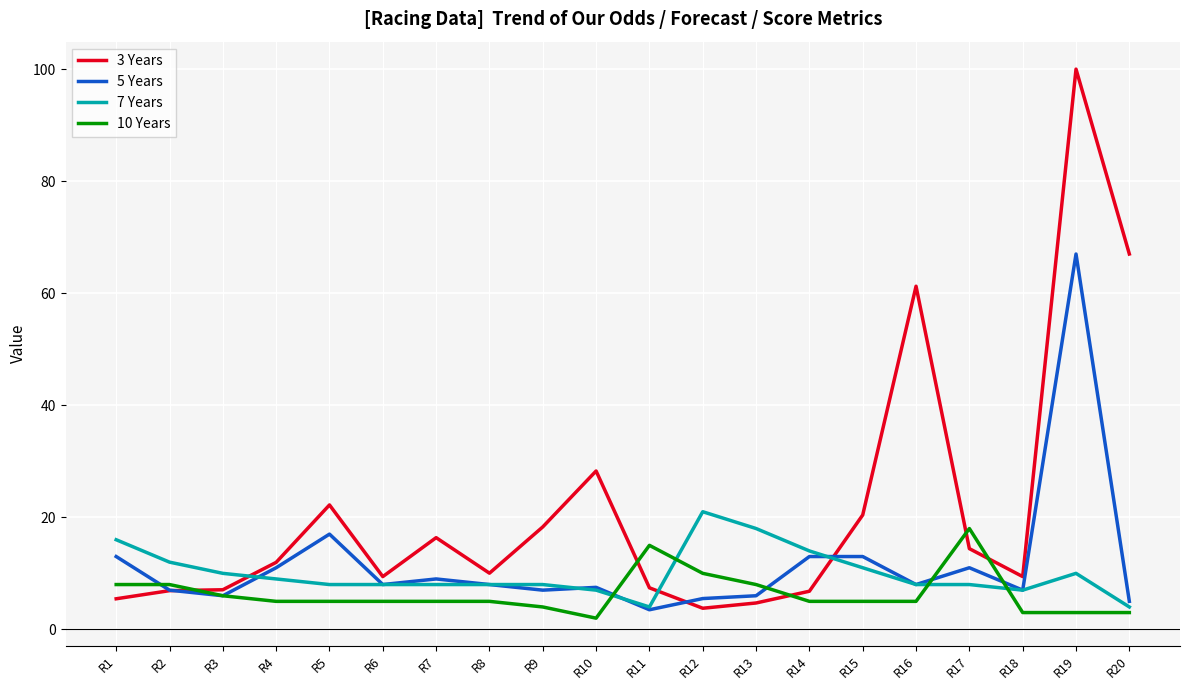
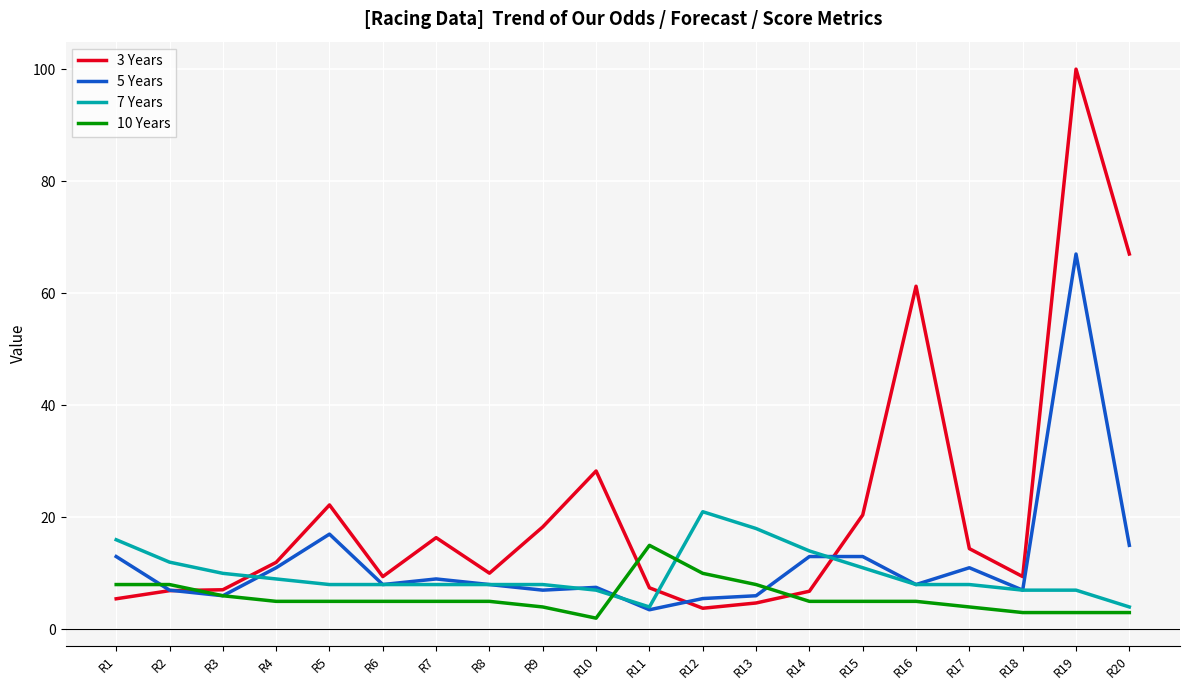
10 Years, R17: 18 -> 4
7 Years, R19: 10 -> 7
5 Years, R20: 5 -> 15
